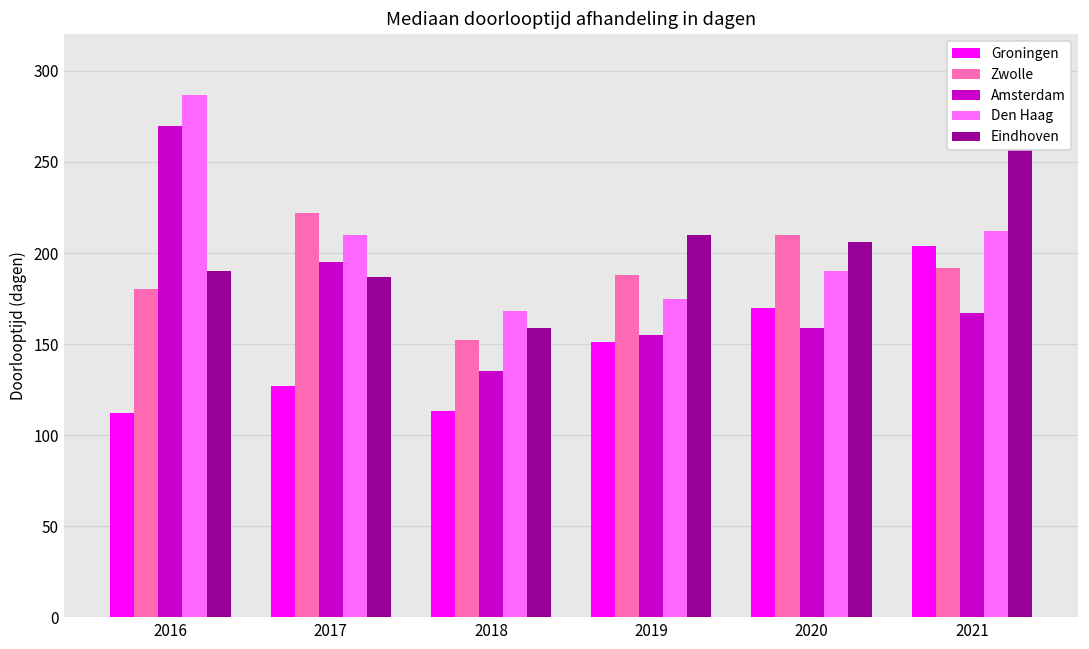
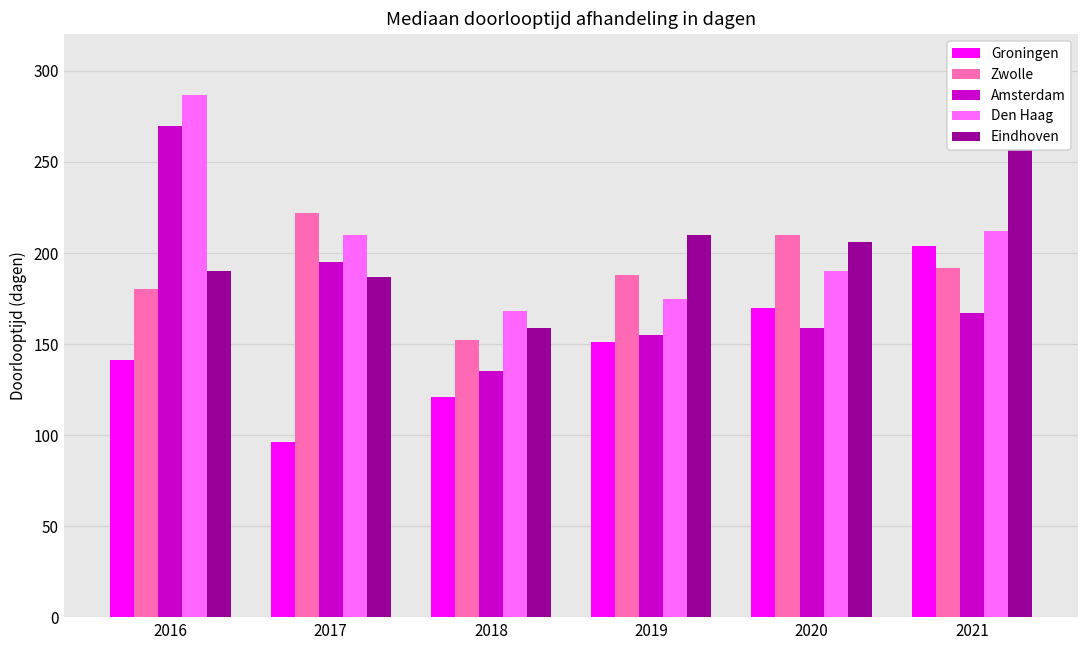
Groningen, 2016: 112 -> 141
Groningen, 2017: 127 -> 96
Groningen, 2018: 113 -> 121
